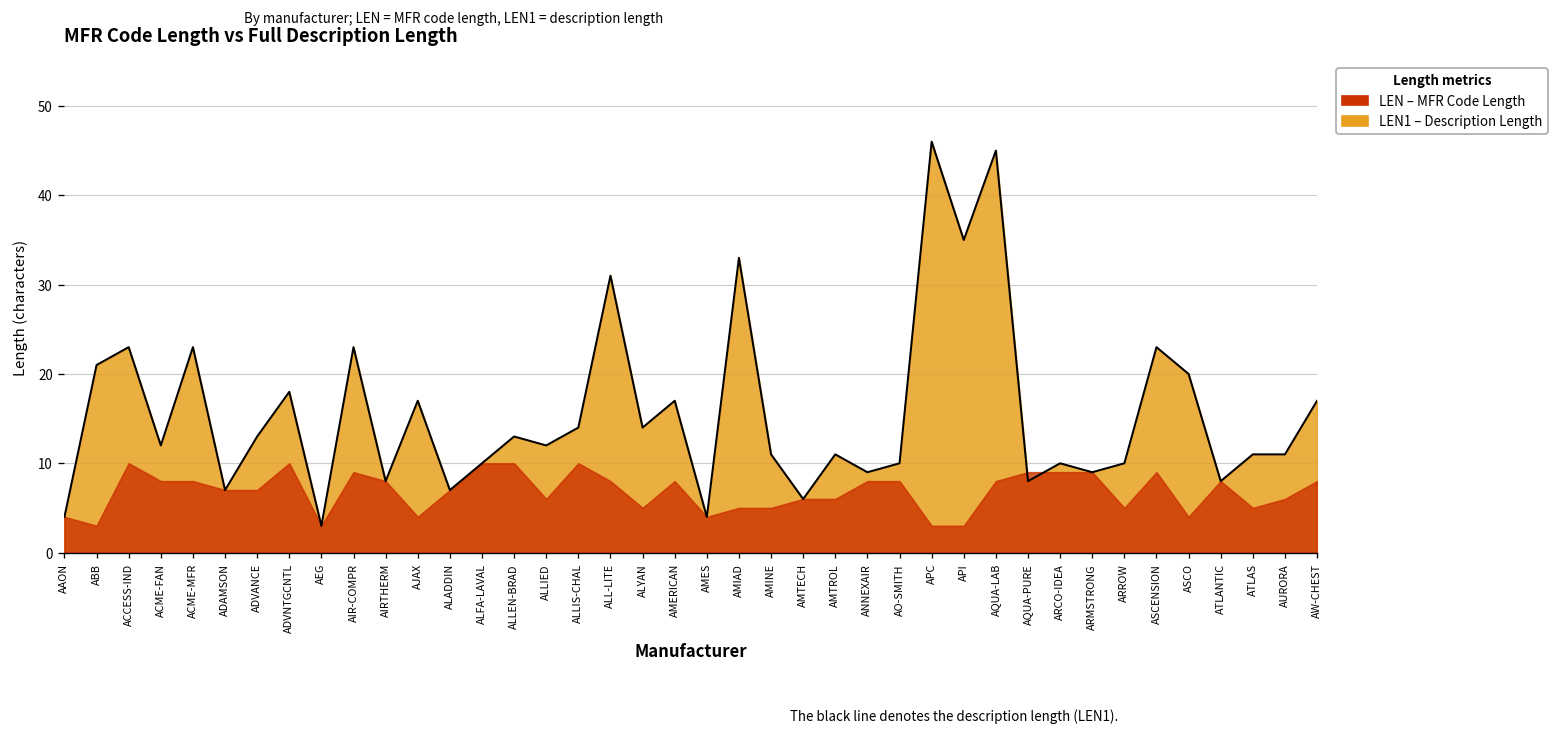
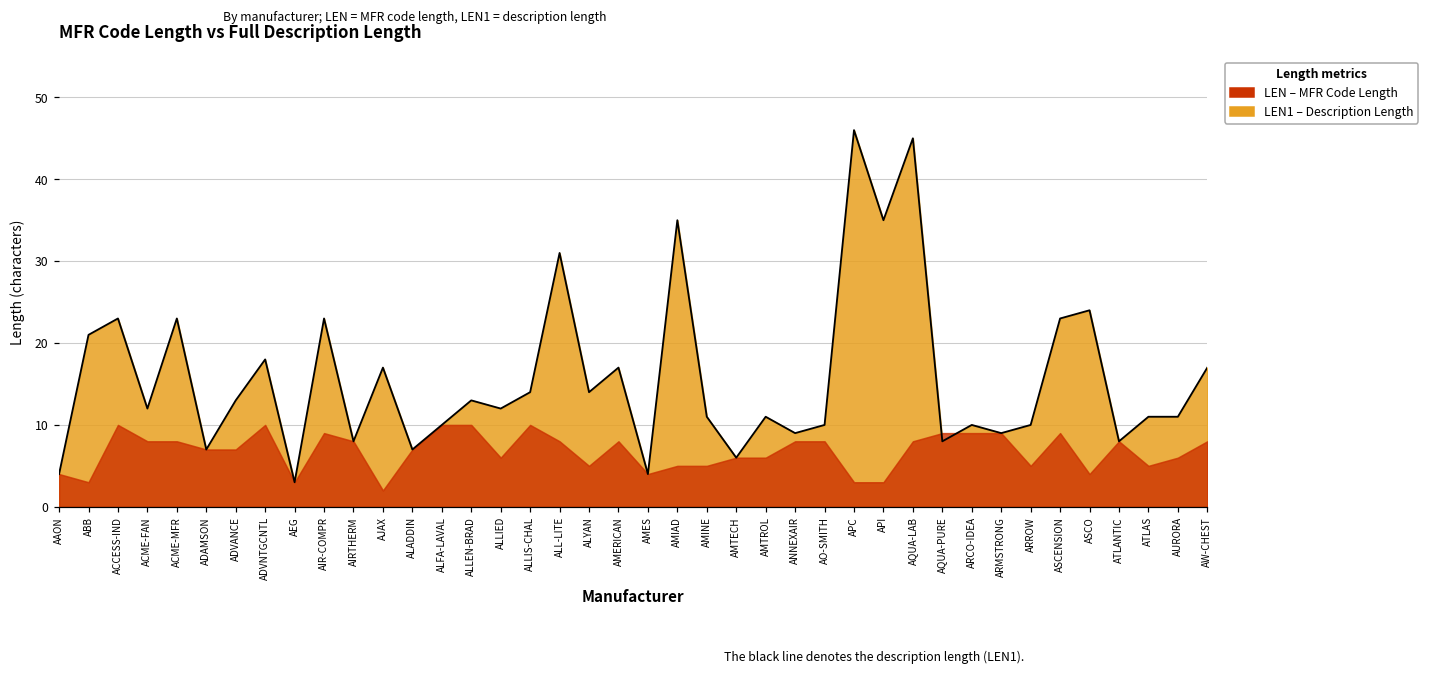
LEN – MFR Code Length, AJAX: 4 -> 2
LEN1 – Description Length, AMIAD: 33 -> 35
LEN1 – Description Length, ASCO: 20 -> 24
